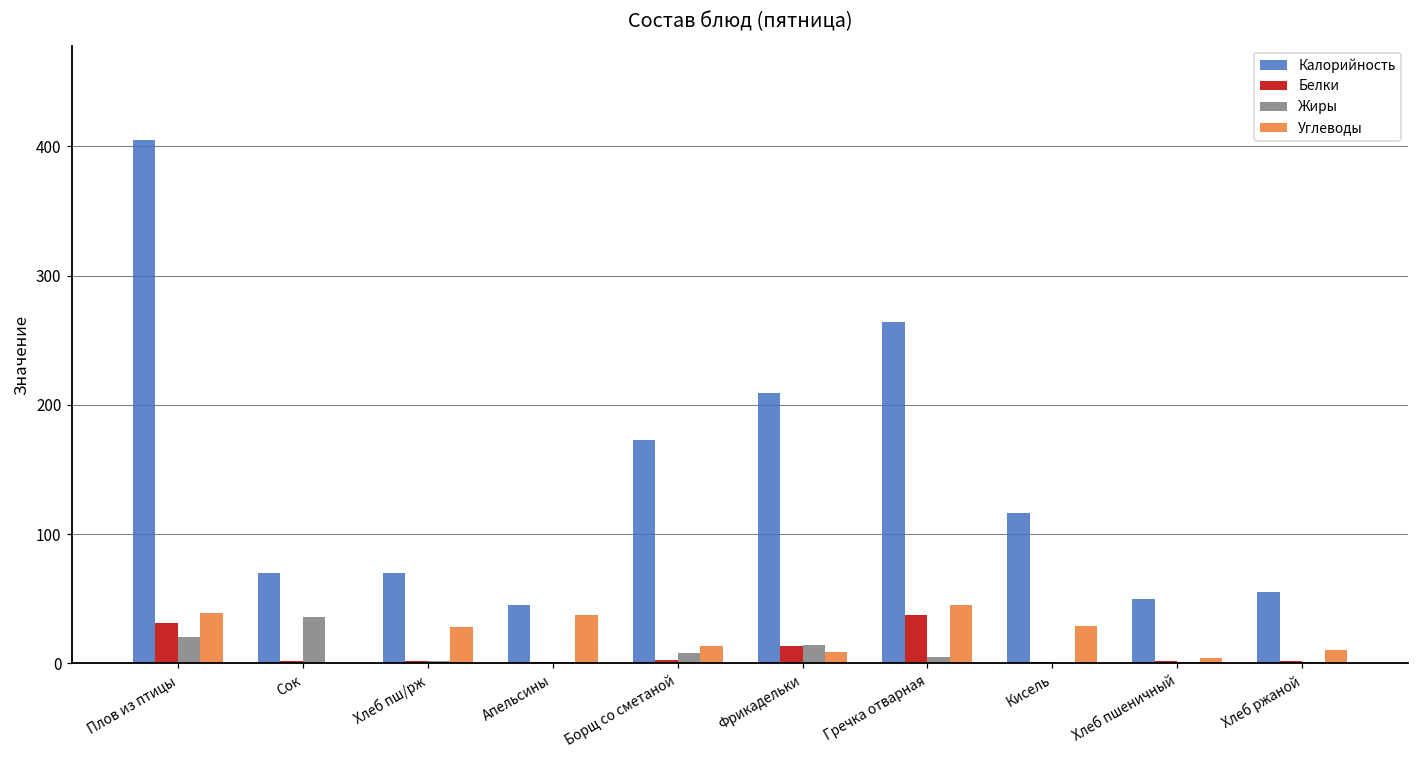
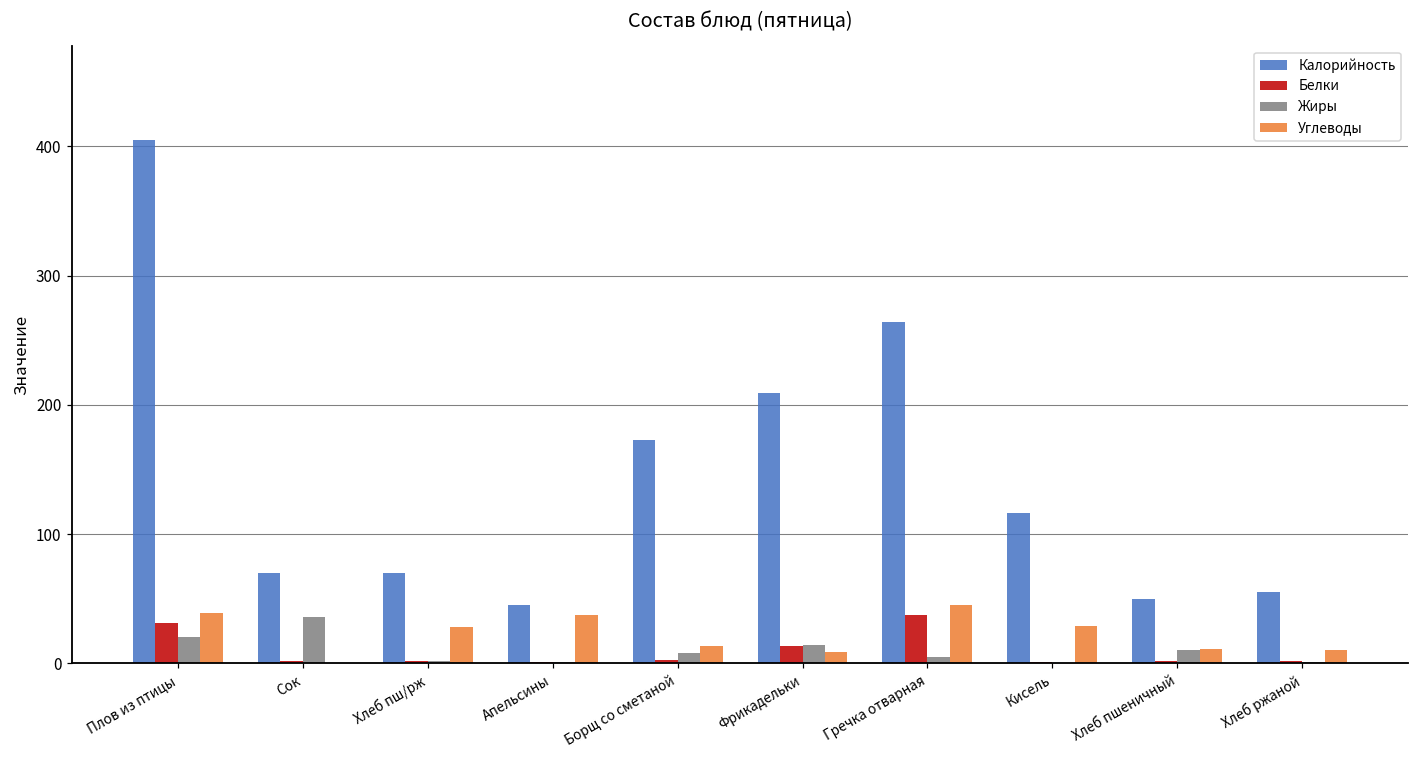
Жиры, Хлеб пшеничный: 1 -> 10
Углеводы, Хлеб пшеничный: 4 -> 11
